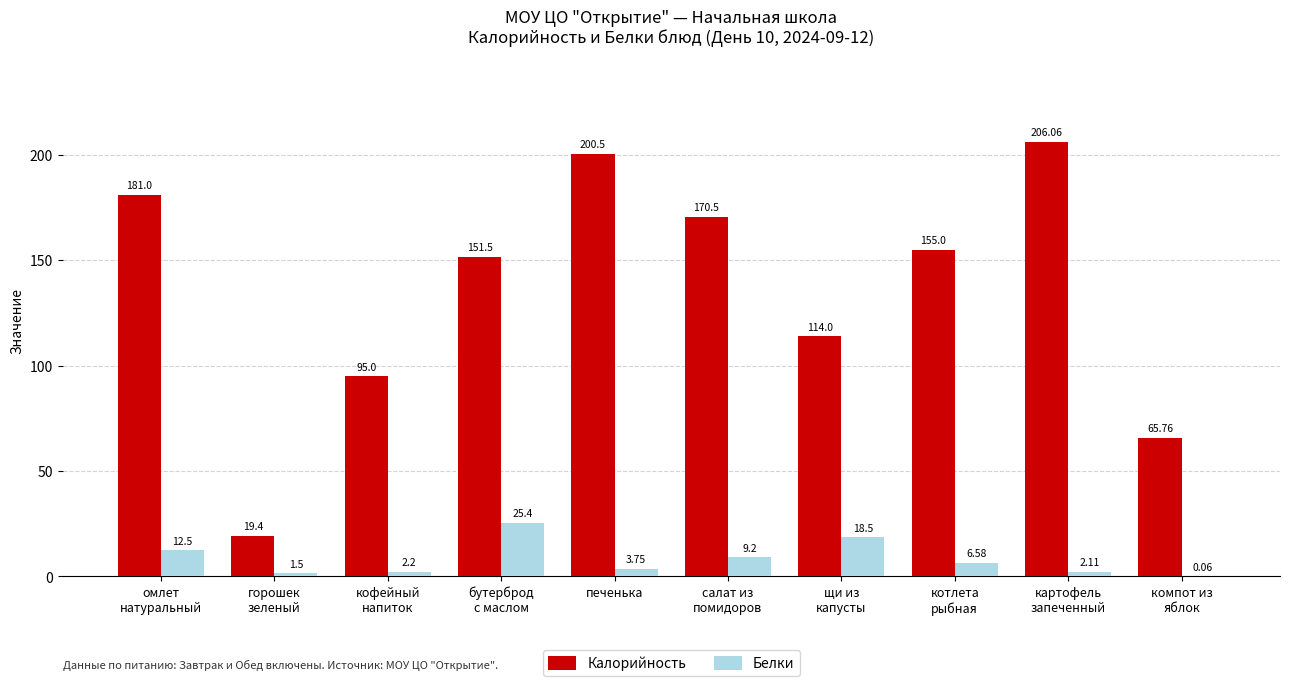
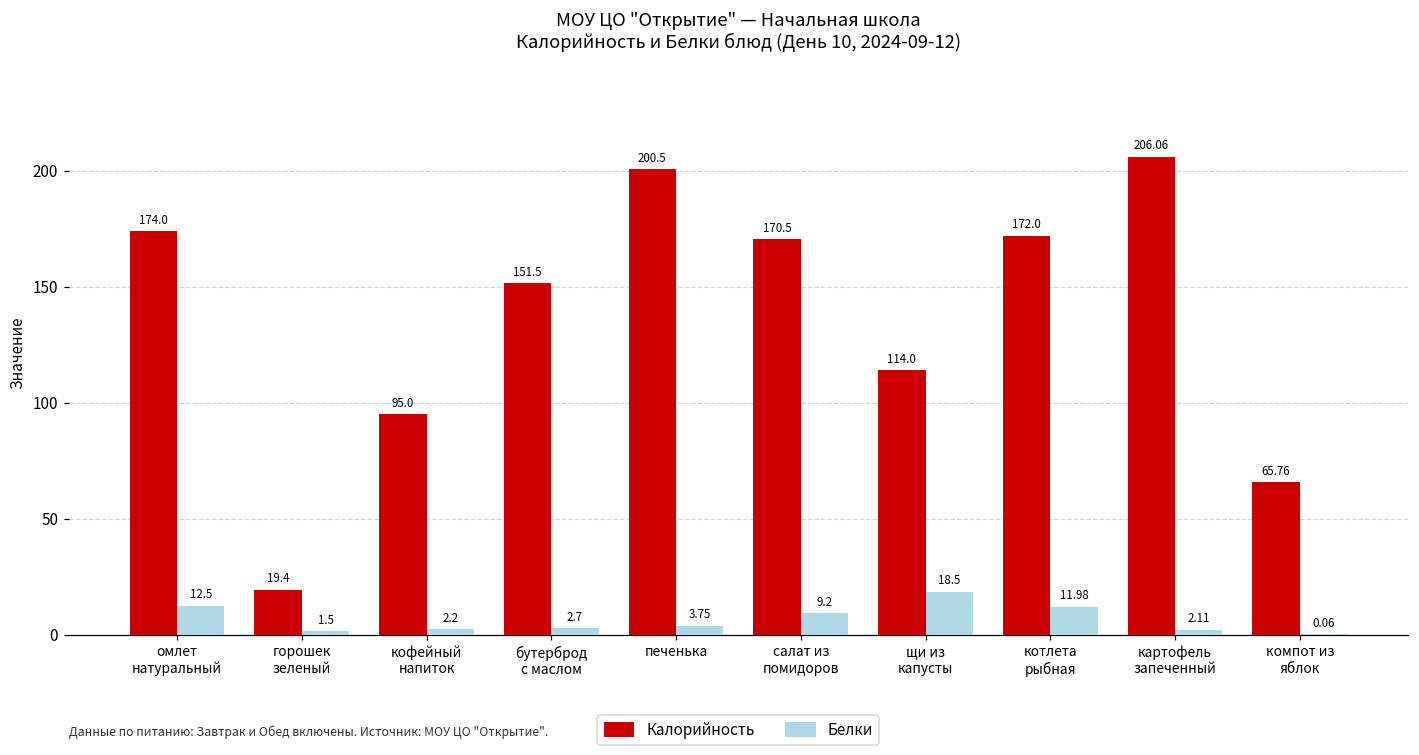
Калорийность, омлет натуральный: 181.0 -> 174.0
Белки, бутерброд с маслом: 25.4 -> 2.7
Калорийность, котлета рыбная: 155.0 -> 172.0
Белки, котлета рыбная: 6.58 -> 11.98
